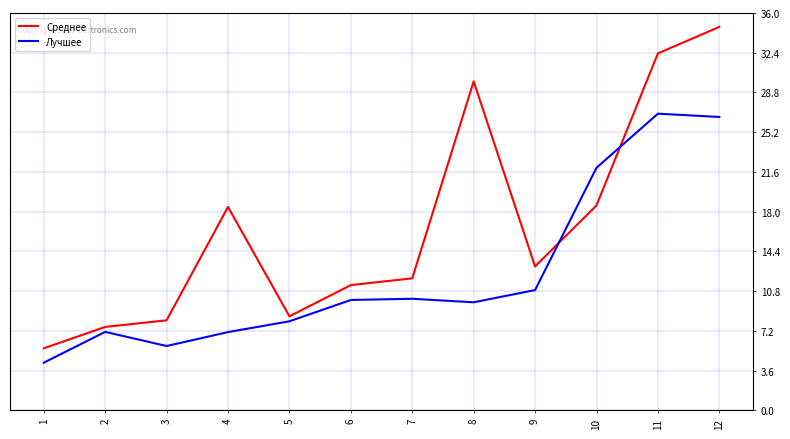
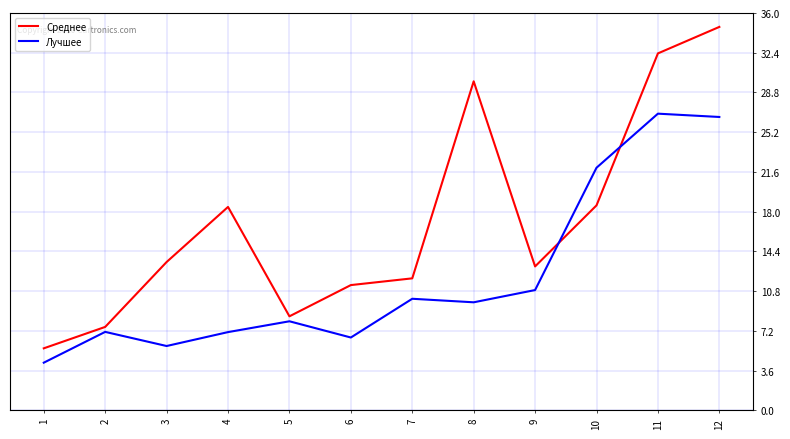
Среднее, 3: 8.2 -> 13.4
Лучшее, 6: 10.0 -> 6.6
